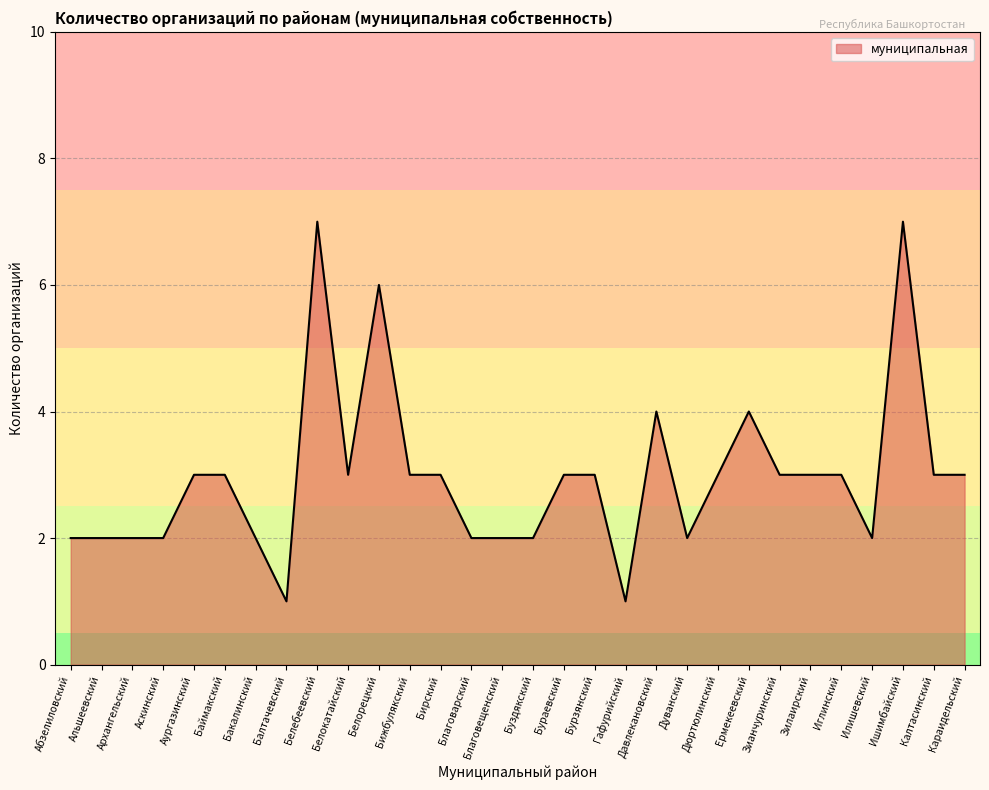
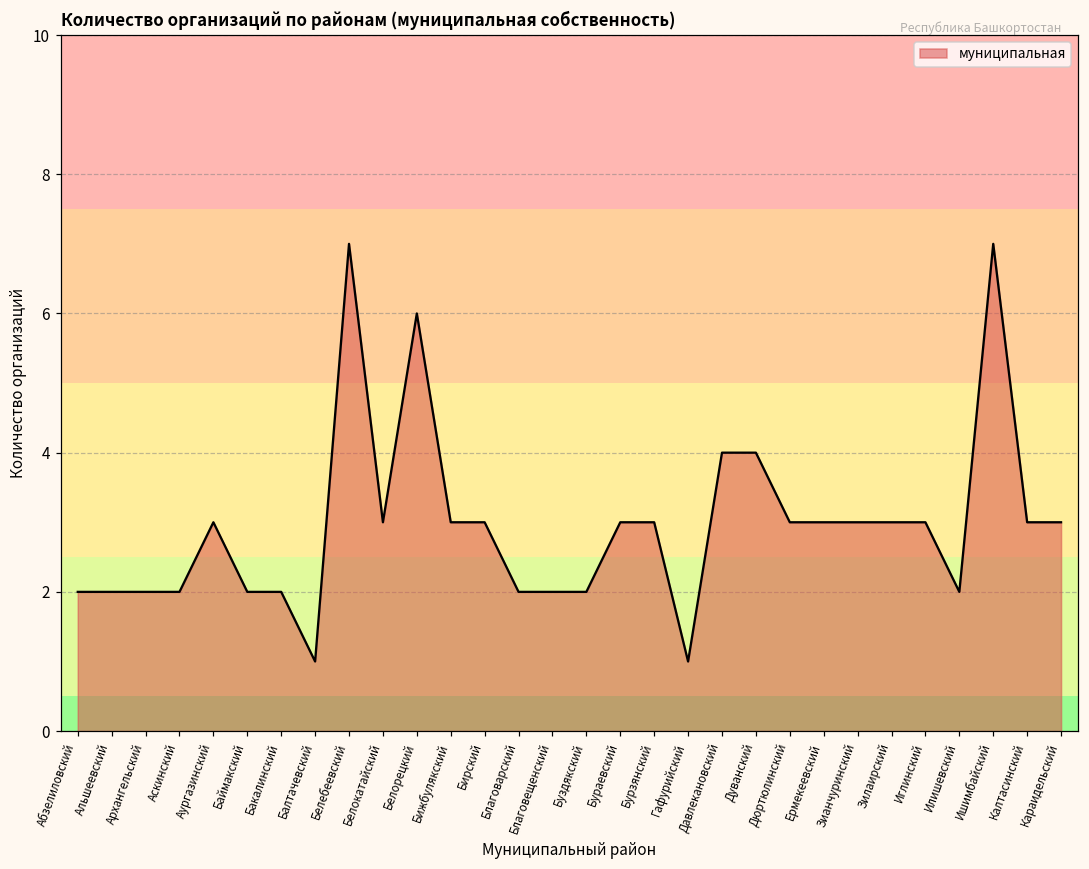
Баймакский: 3 -> 2
Дуванский: 2 -> 4
Ермекеевский: 4 -> 3
